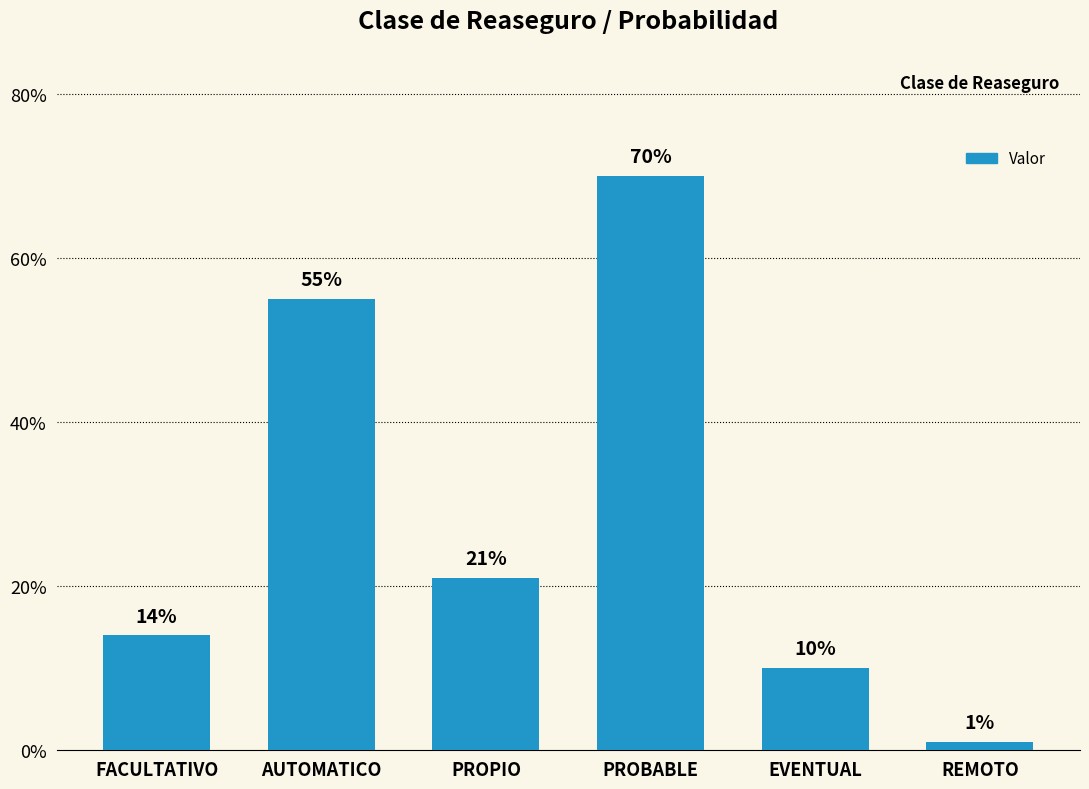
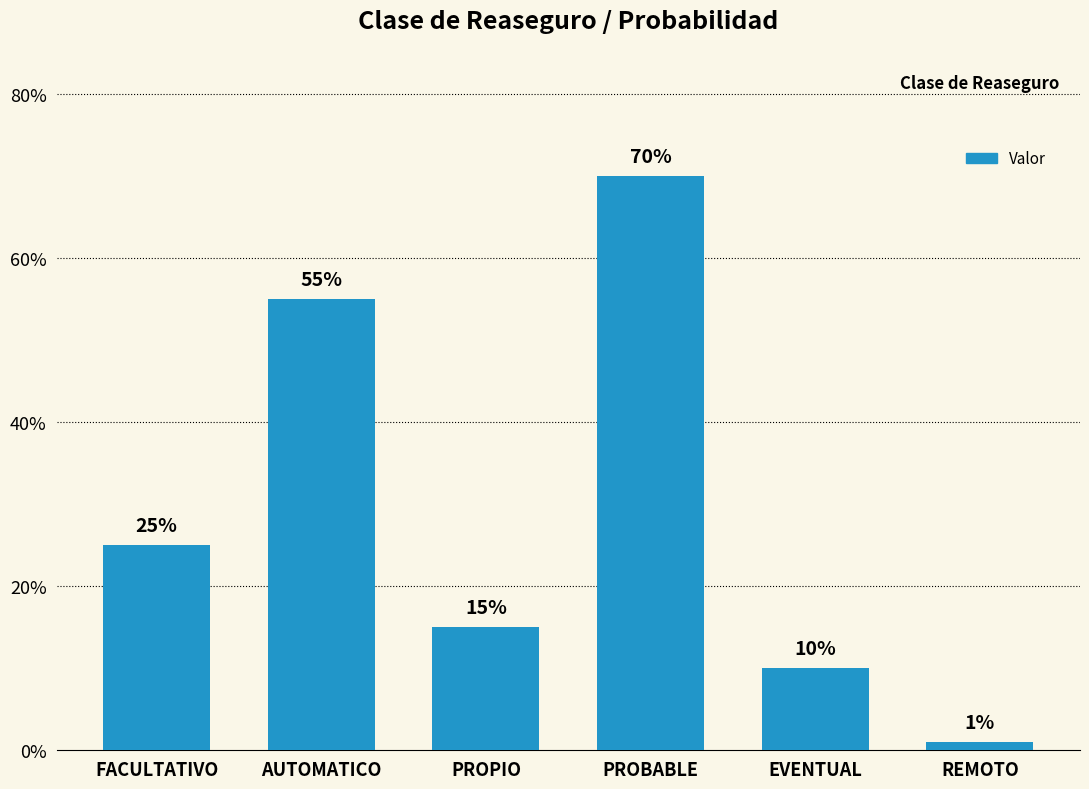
FACULTATIVO: 14% -> 25%
PROPIO: 21% -> 15%
